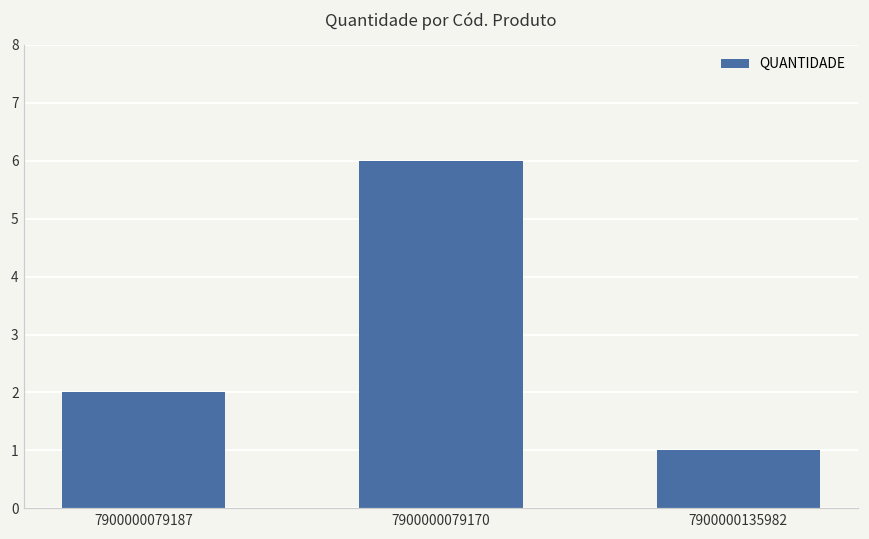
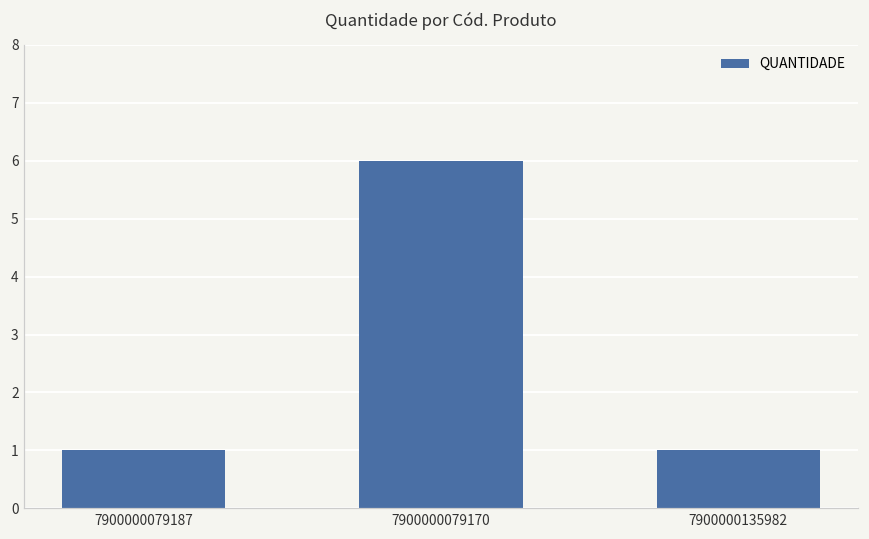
7900000079187: 2 -> 1
